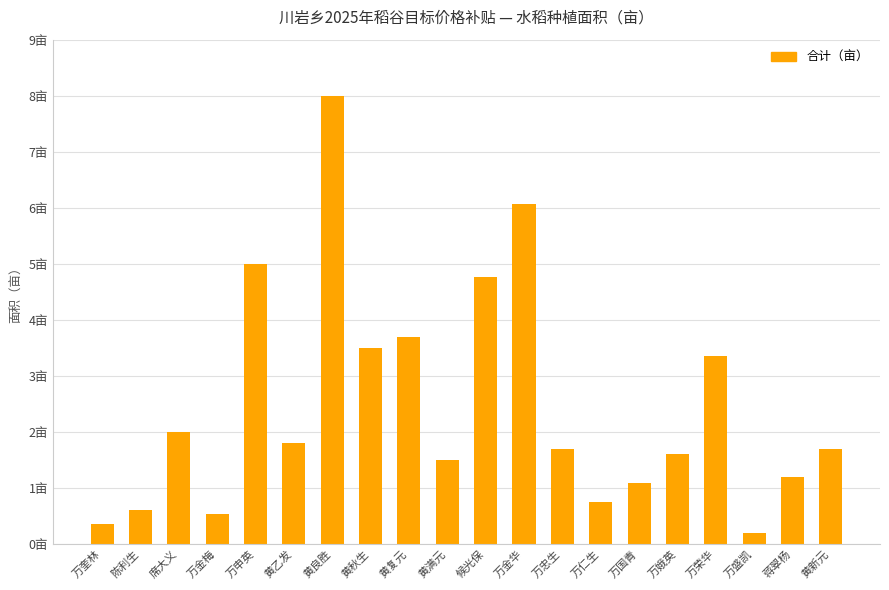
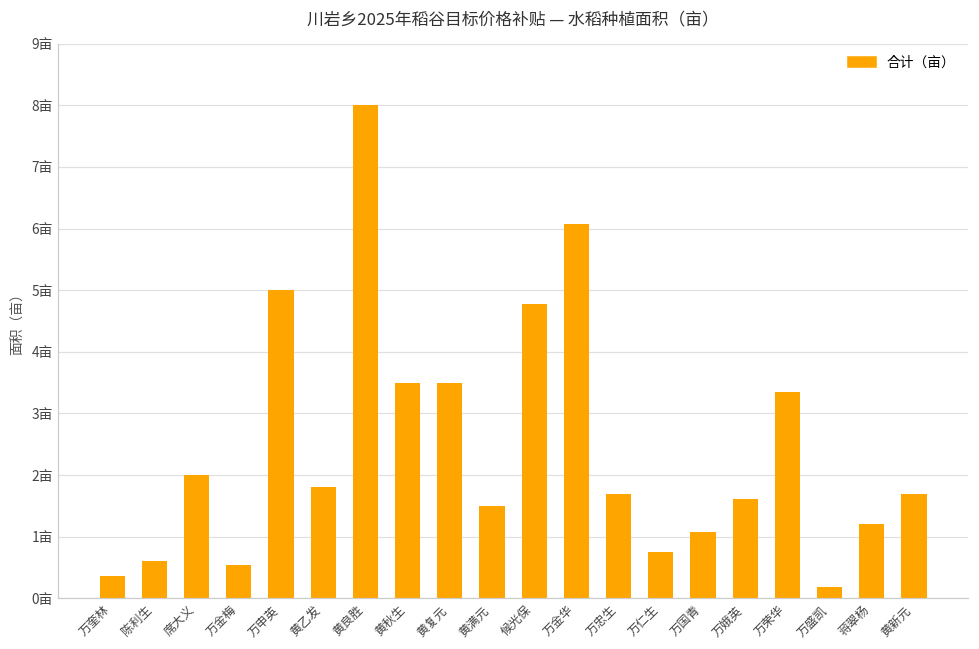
黄复元: 3.7亩 -> 3.5亩
